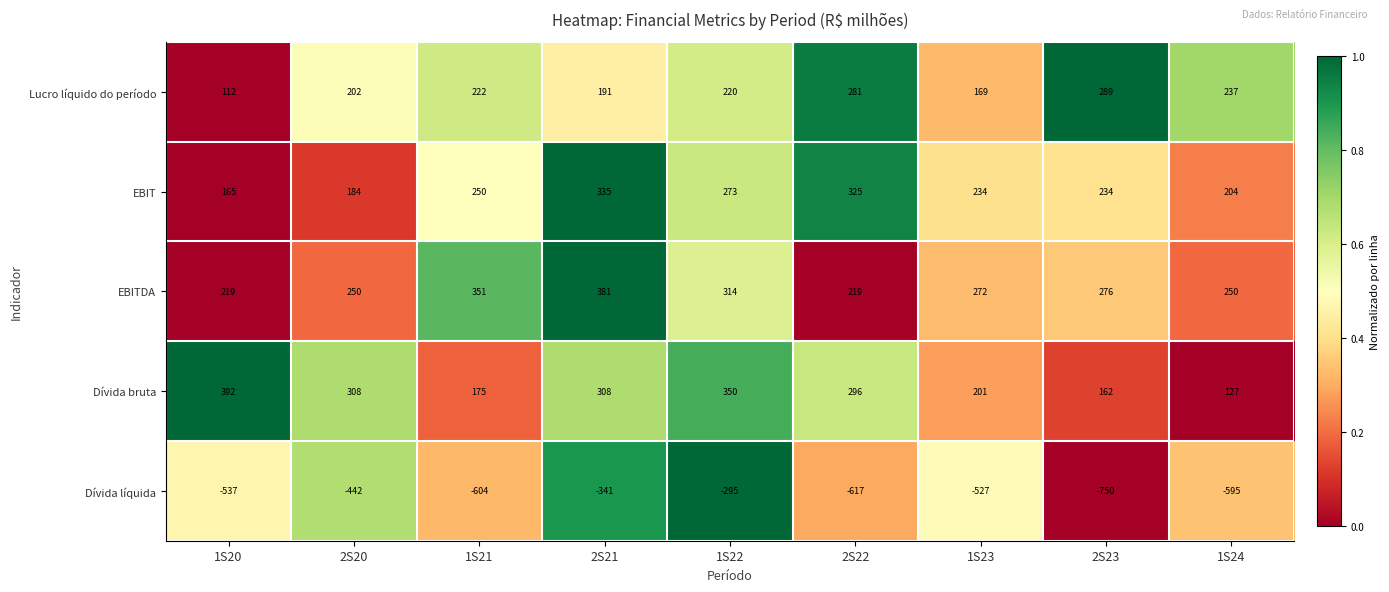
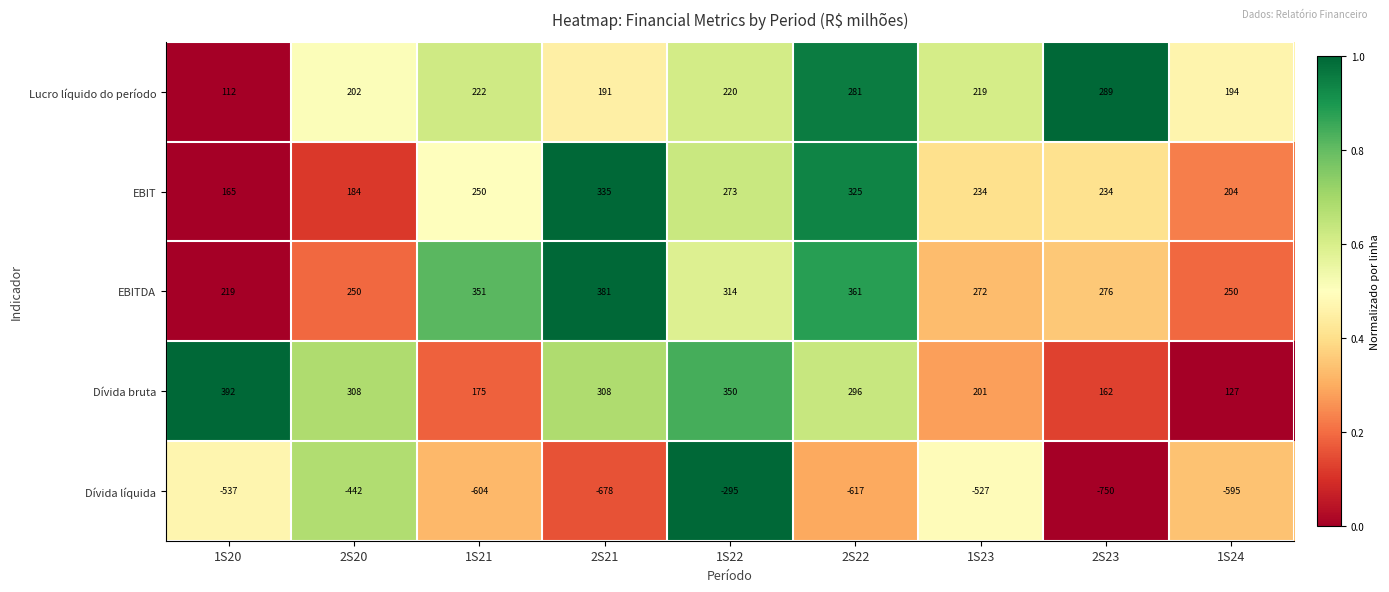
Lucro líquido do período, 1S23: 169 -> 219
Lucro líquido do período, 1S24: 237 -> 194
EBITDA, 2S22: 219 -> 361
Dívida líquida, 2S21: -341 -> -678
